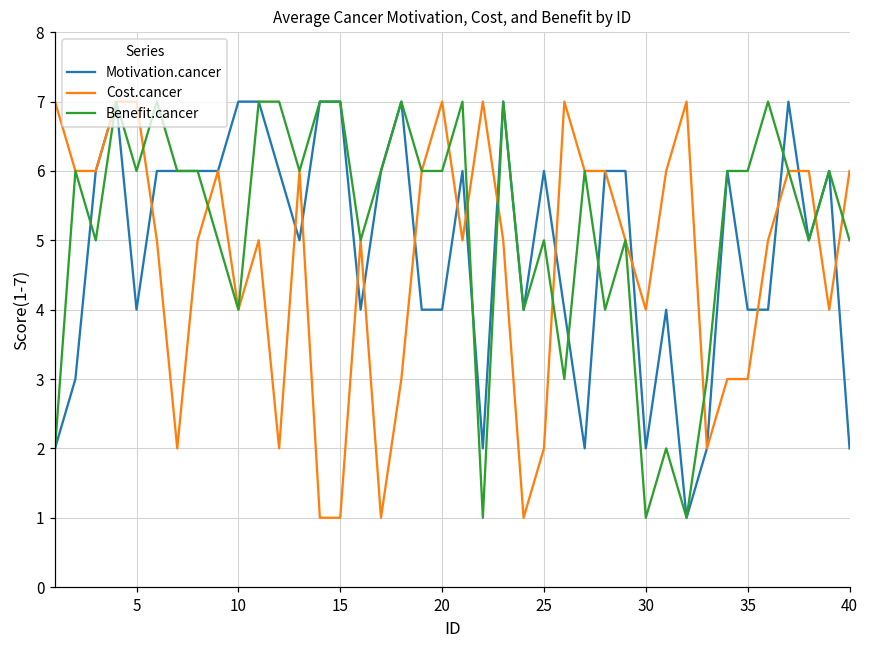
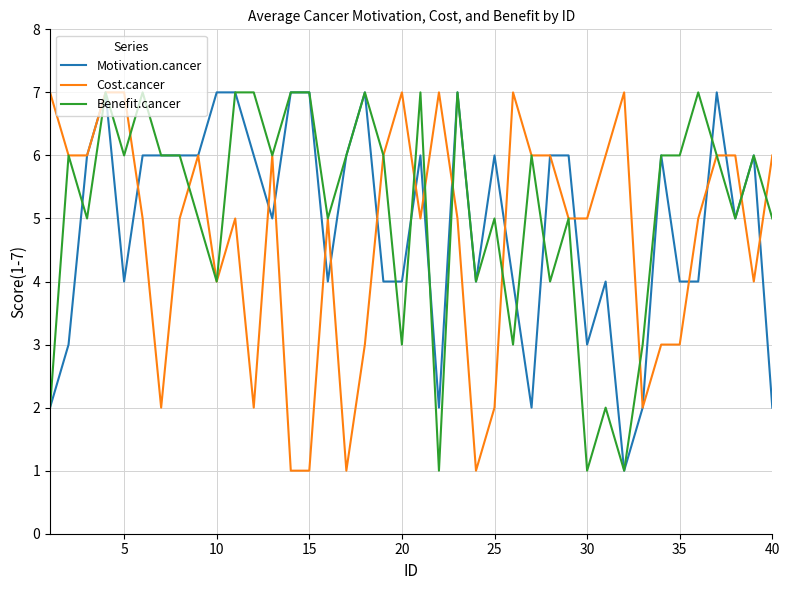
Benefit.cancer, 20: 6 -> 3
Motivation.cancer, 30: 2 -> 3
Cost.cancer, 30: 4 -> 5
